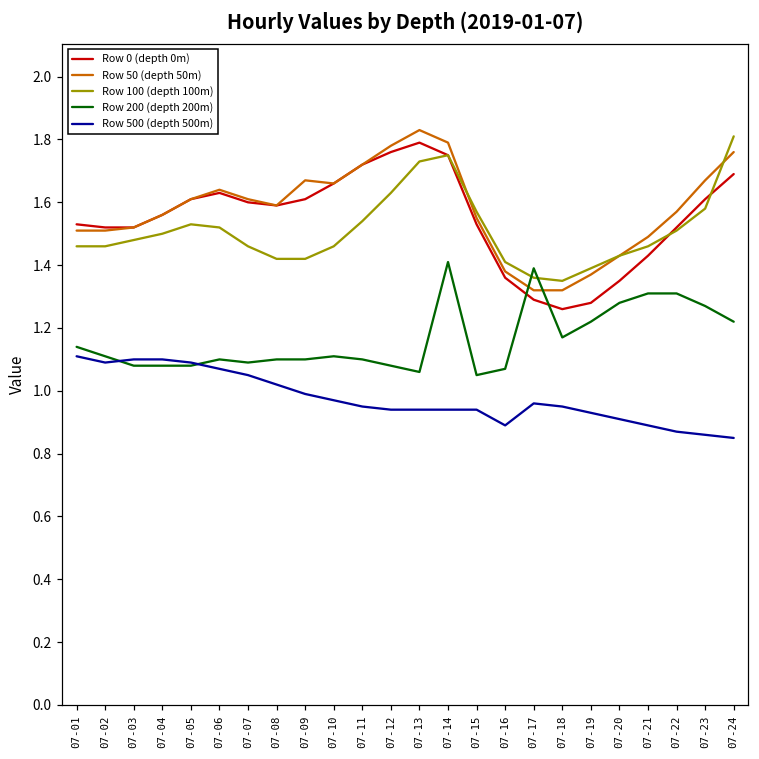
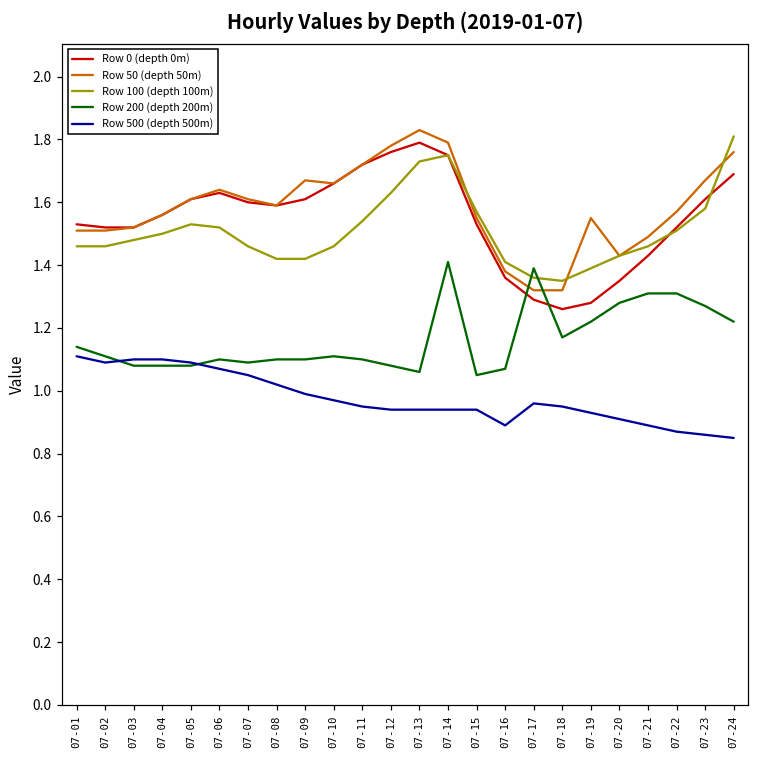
Row 50 (depth 50m), 07-19: 1.37 -> 1.55
